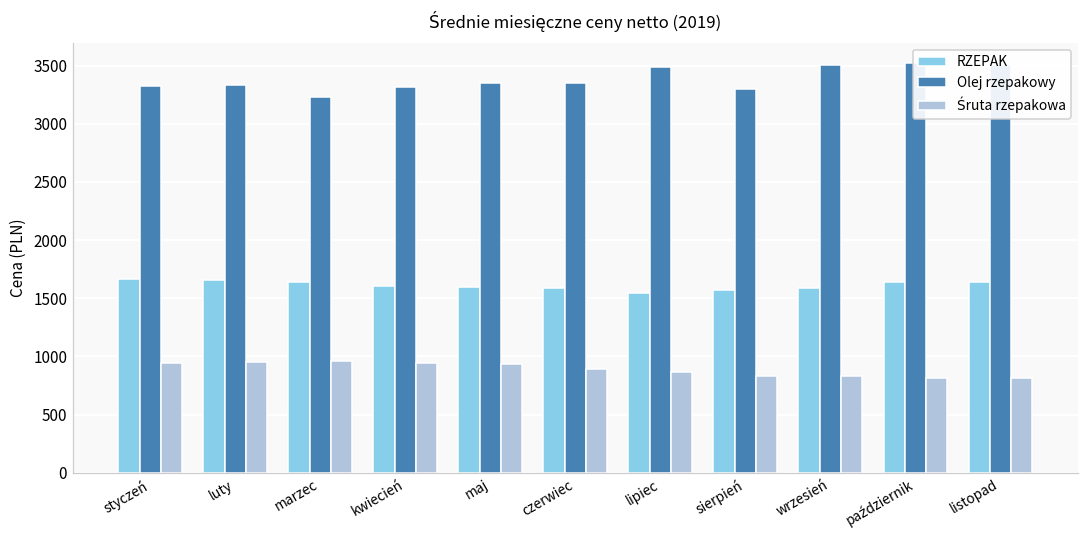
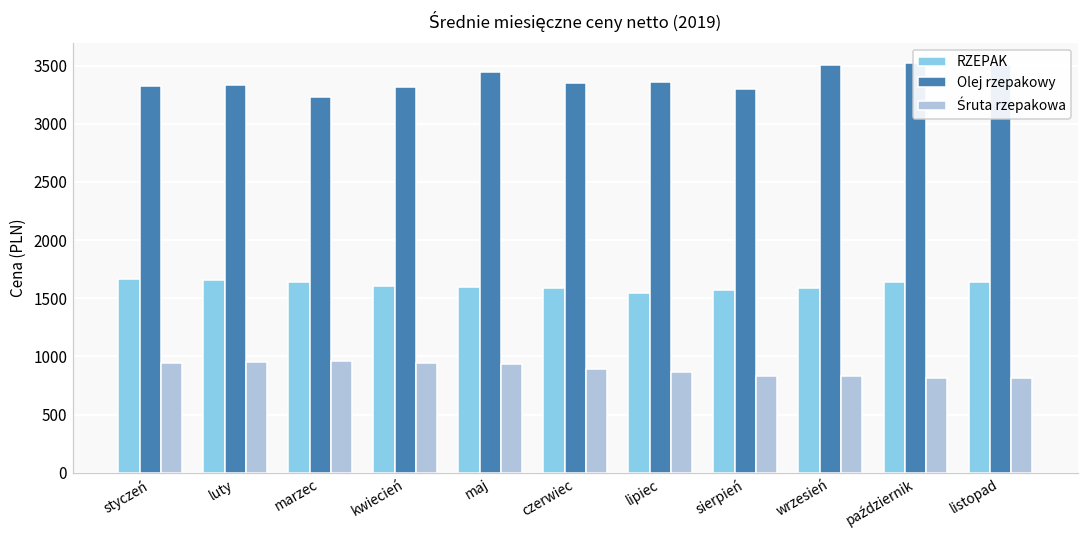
Olej rzepakowy, maj: 3350 -> 3450
Olej rzepakowy, lipiec: 3490 -> 3360
